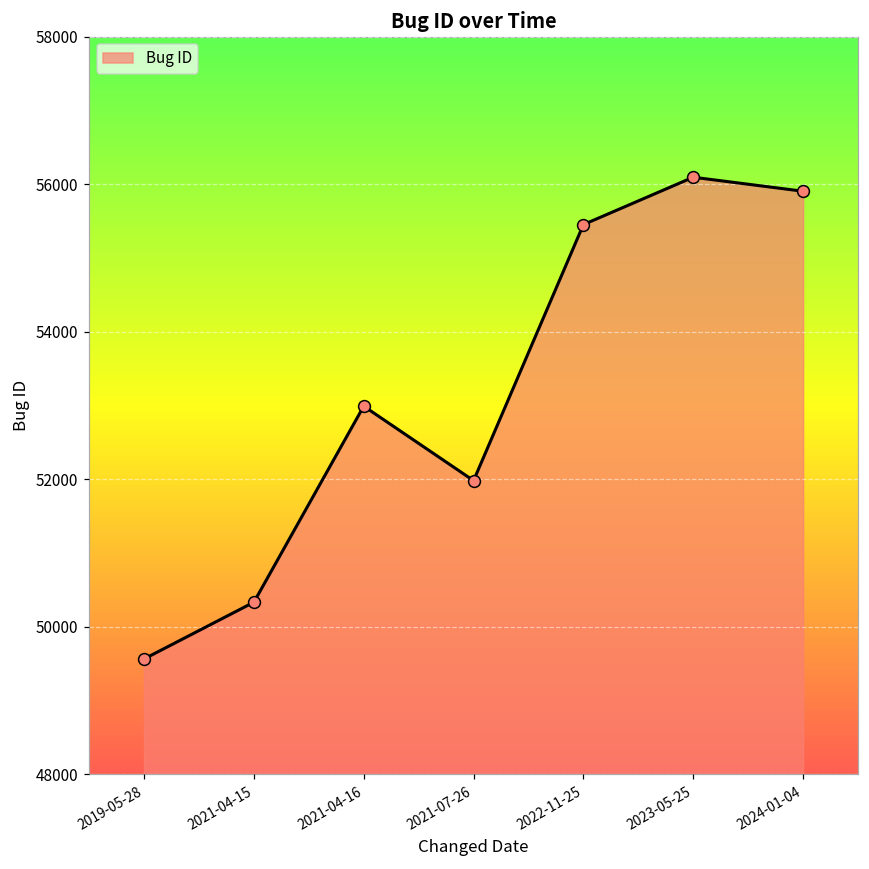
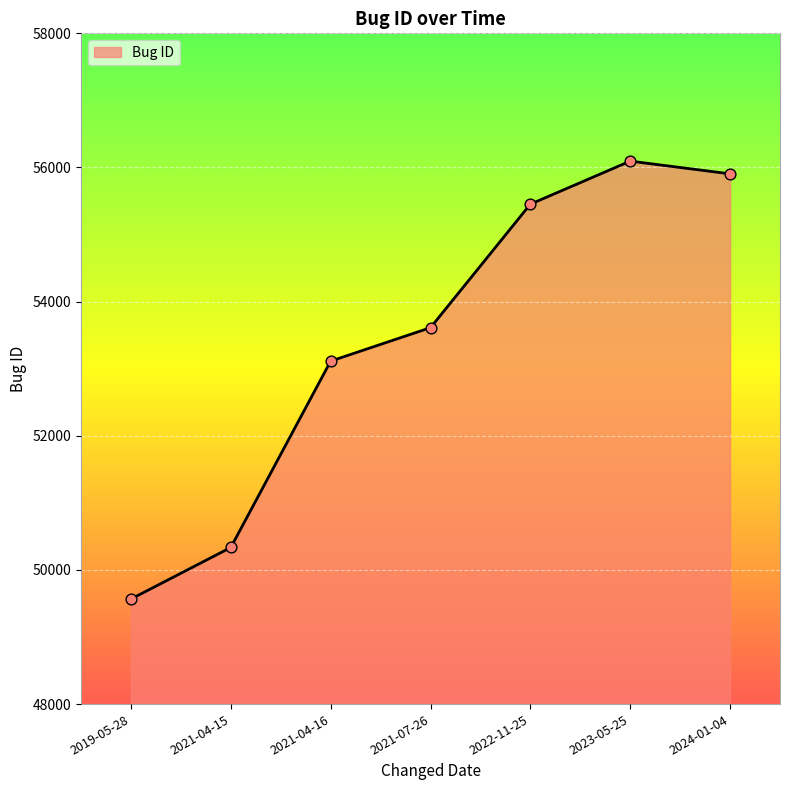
2021-04-16: 53000 -> 53100
2021-07-26: 52000 -> 53600
